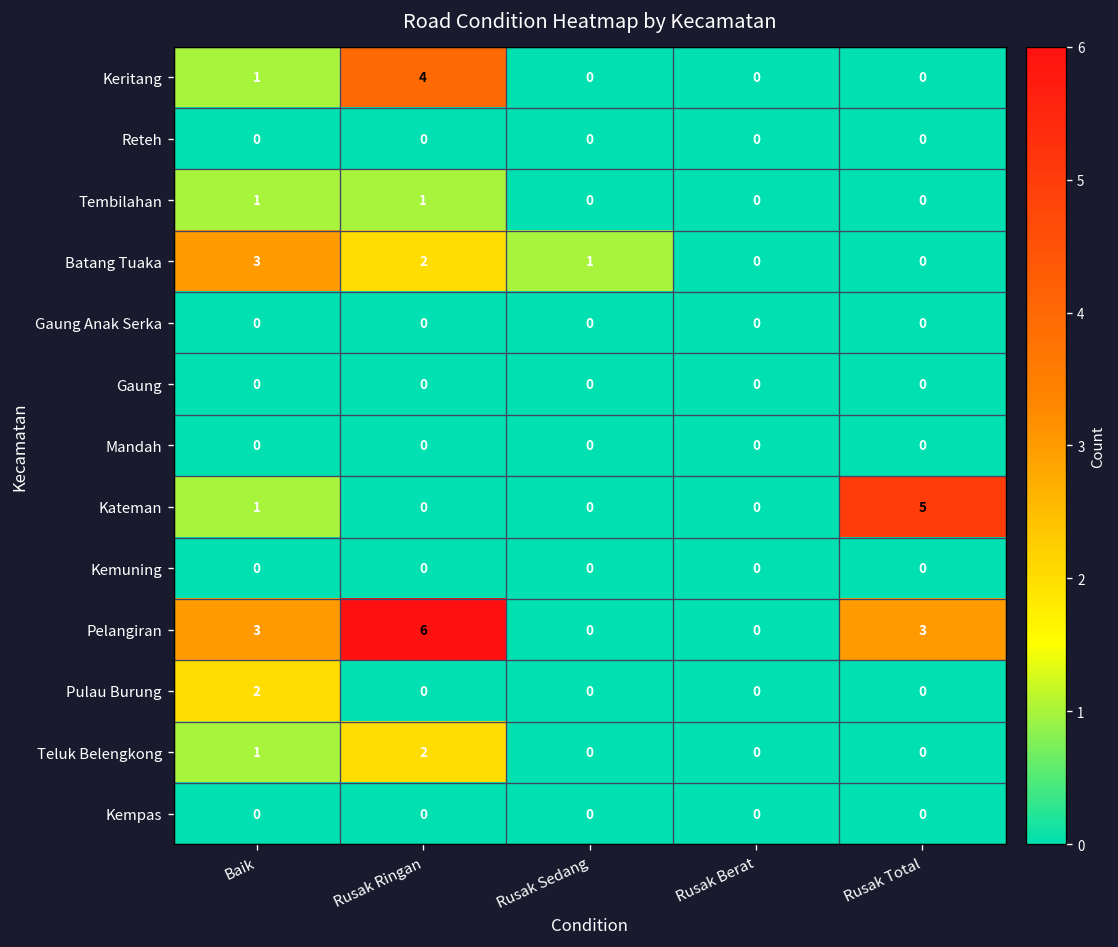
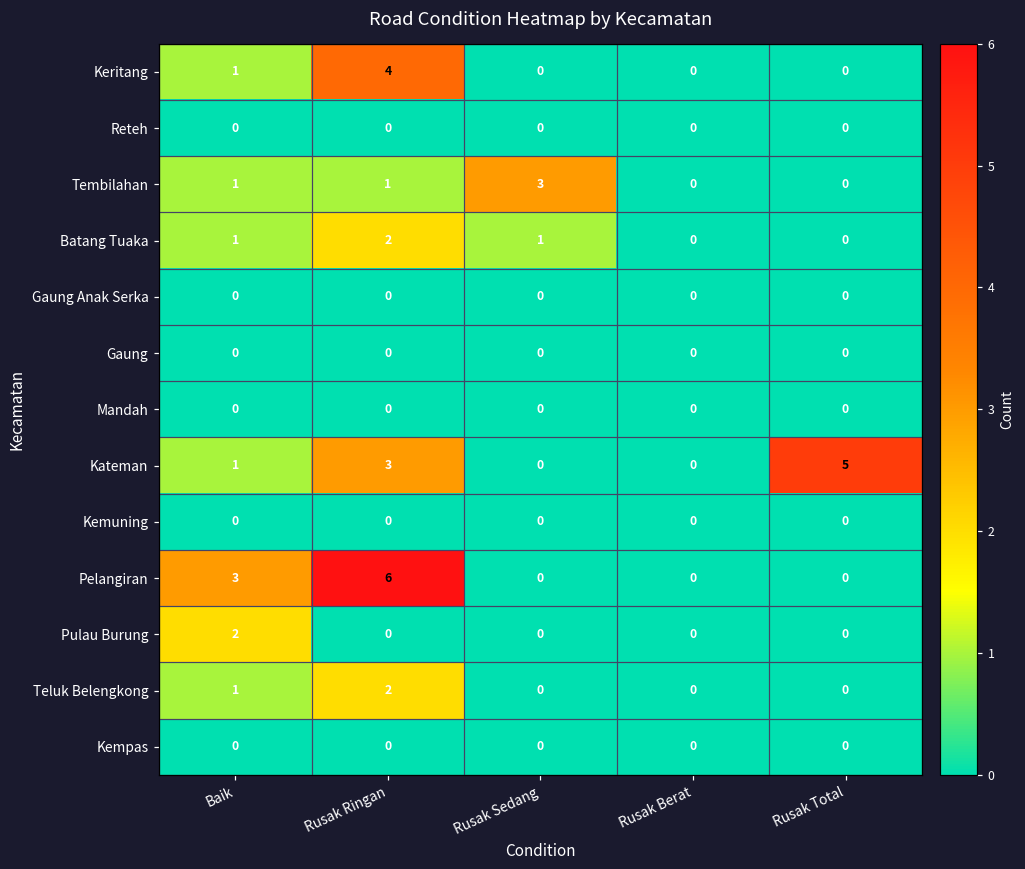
Tembilahan, Rusak Sedang: 0 -> 3
Batang Tuaka, Baik: 3 -> 1
Kateman, Rusak Ringan: 0 -> 3
Pelangiran, Rusak Total: 3 -> 0
